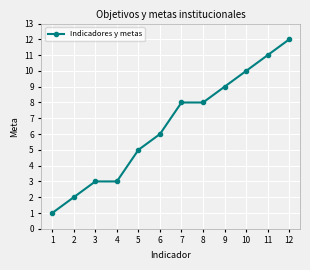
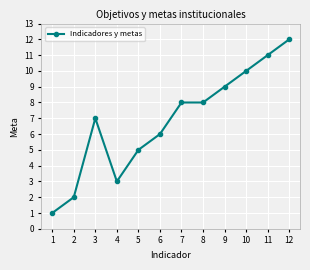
3: 3 -> 7
